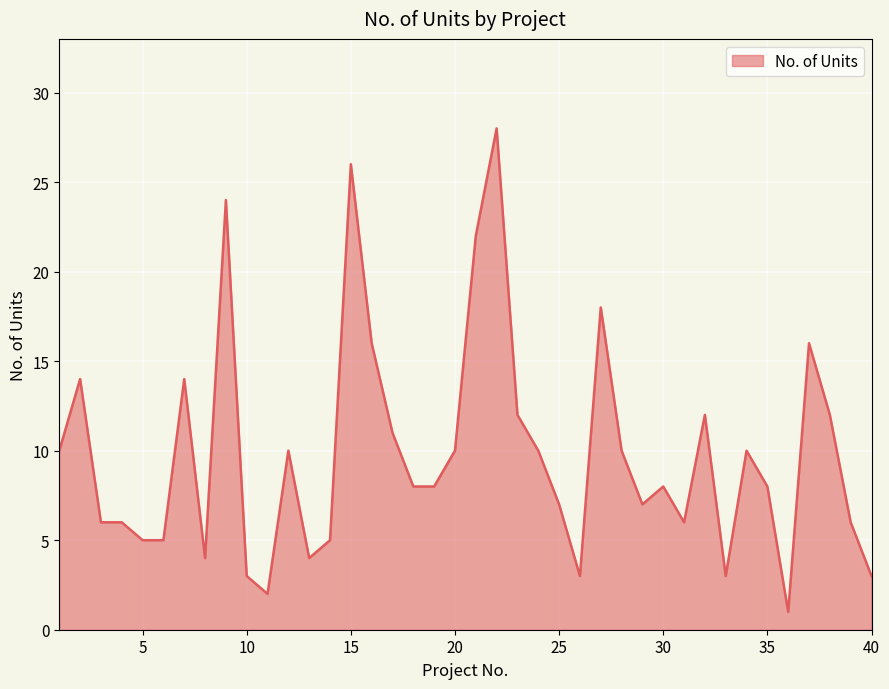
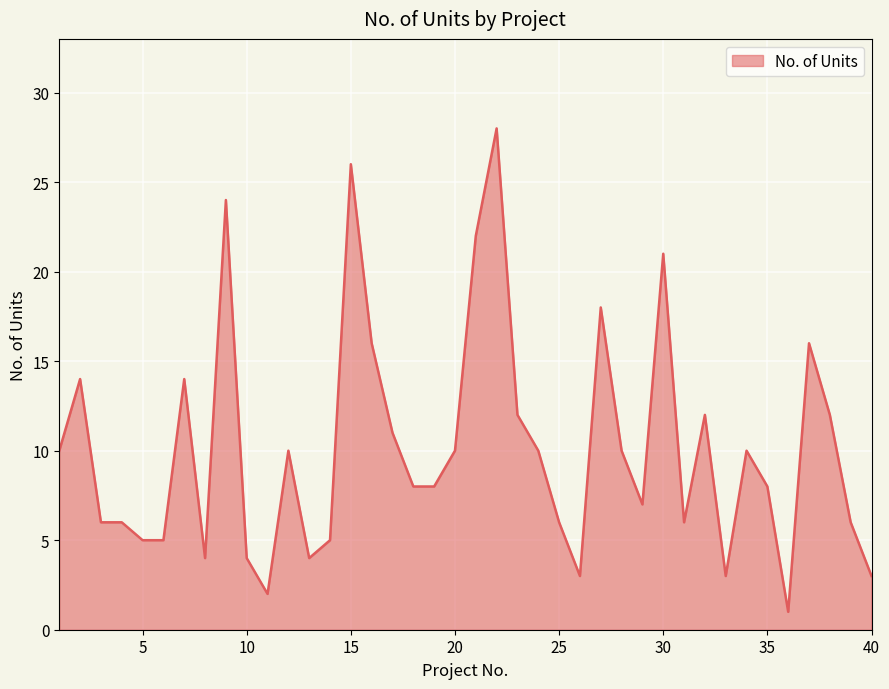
10: 3 -> 4
25: 7 -> 6
30: 8 -> 21
